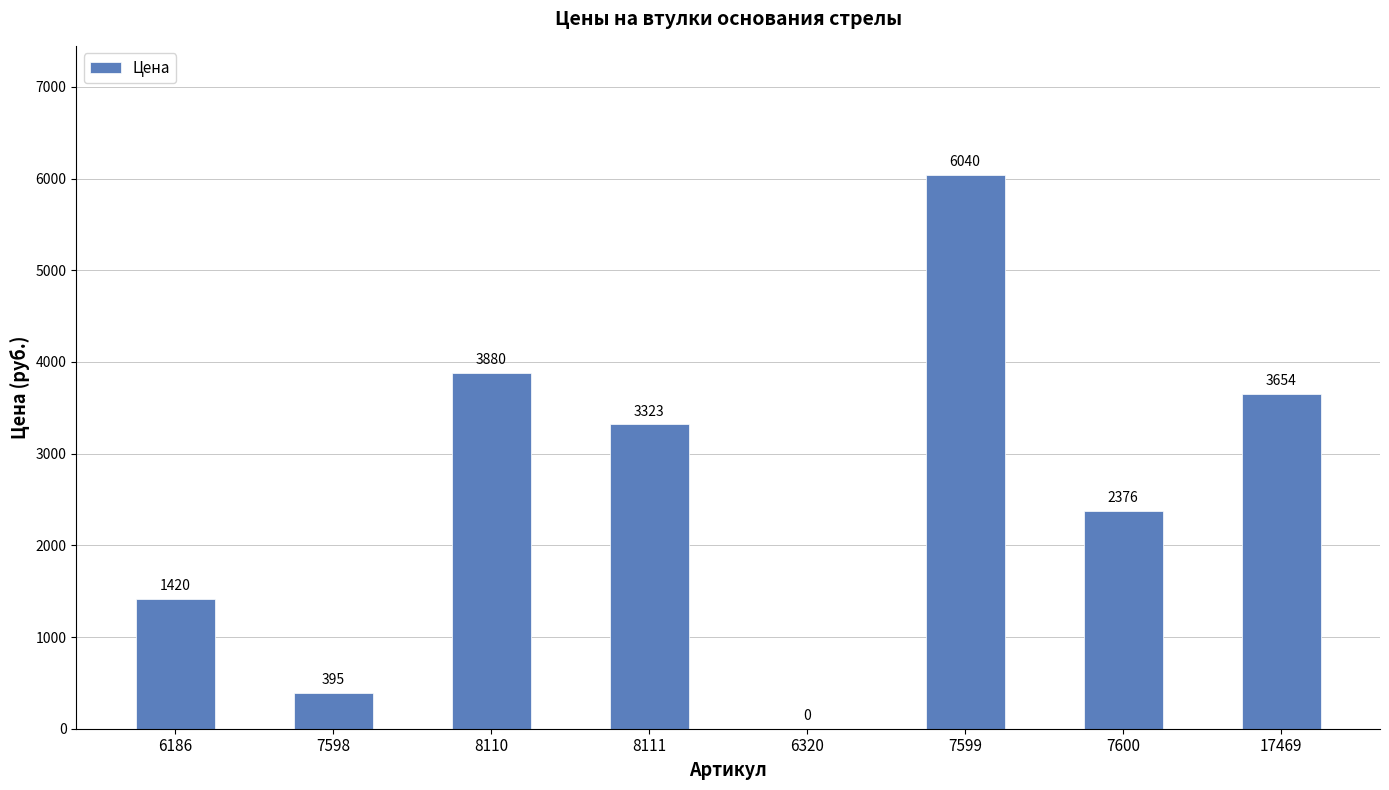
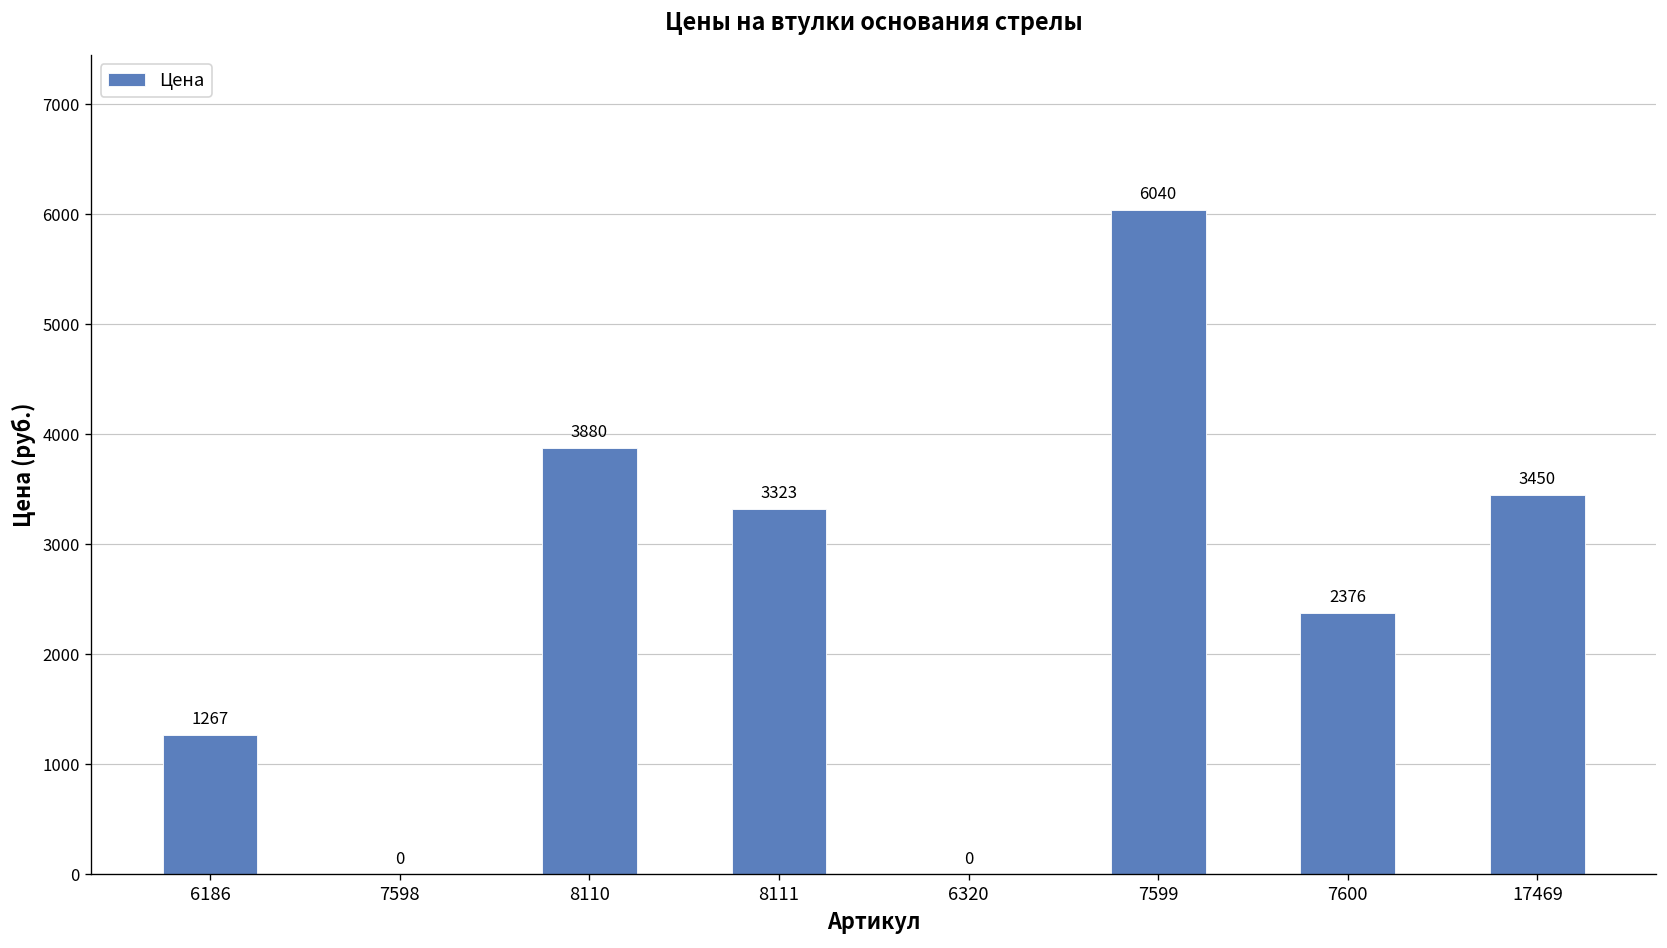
6186: 1420 -> 1267
7598: 395 -> 0
17469: 3654 -> 3450
